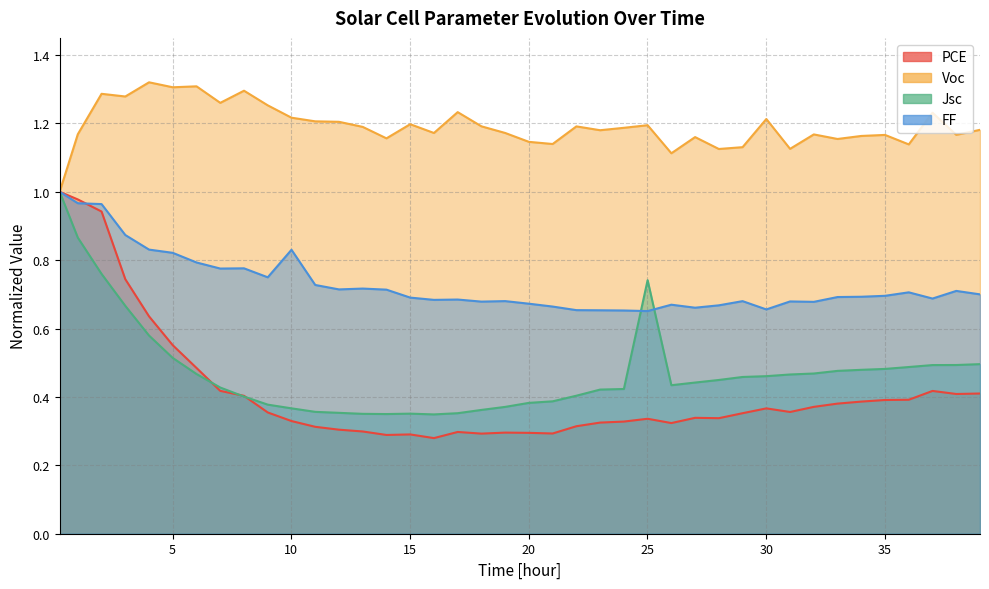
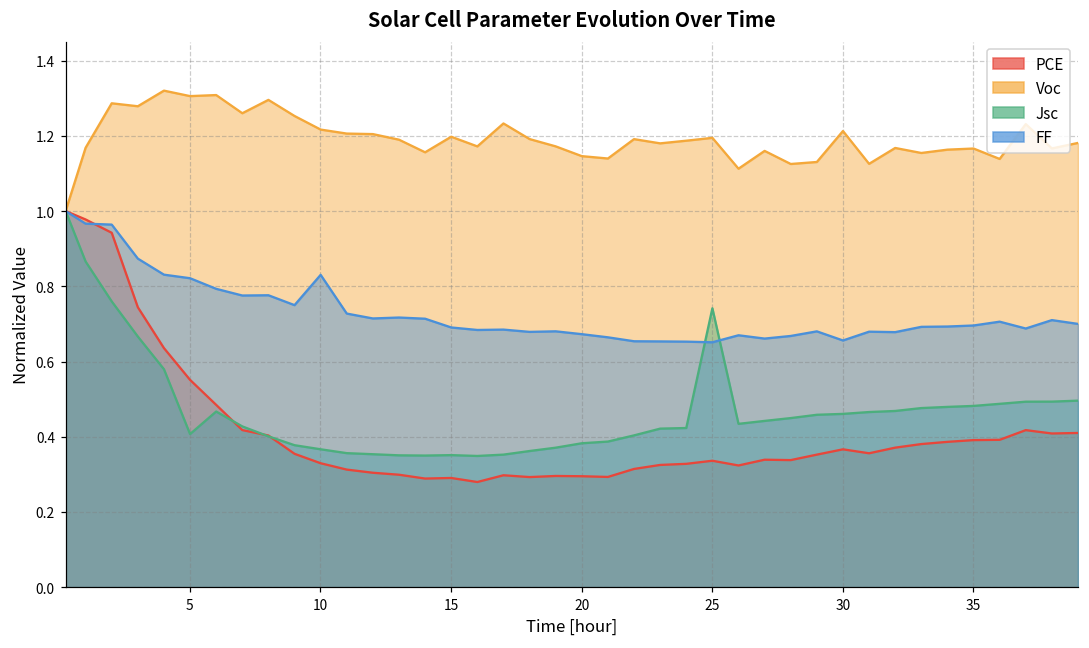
Jsc, 5: 0.51 -> 0.41
